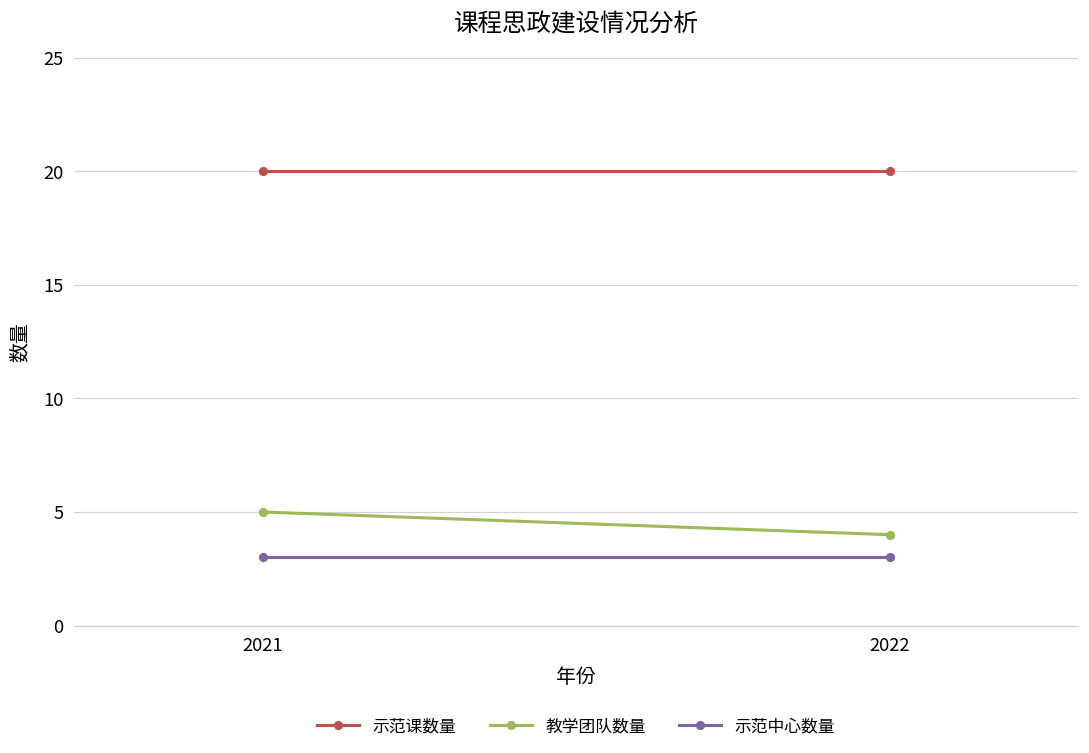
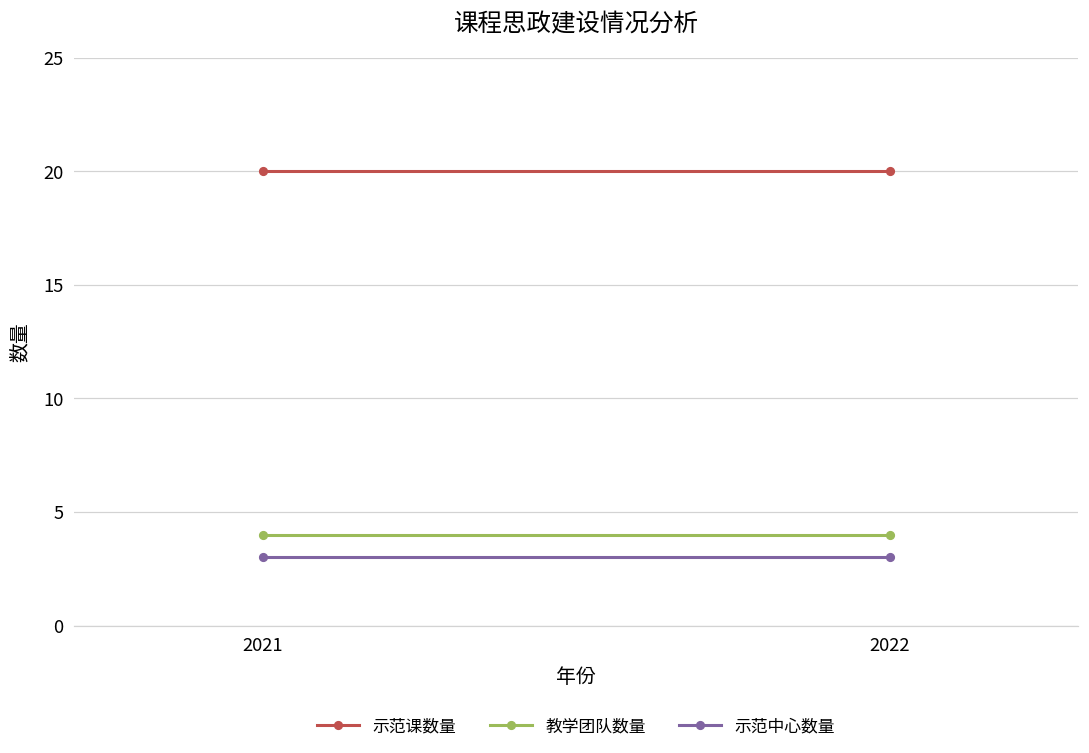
教学团队数量, 2021: 5 -> 4
